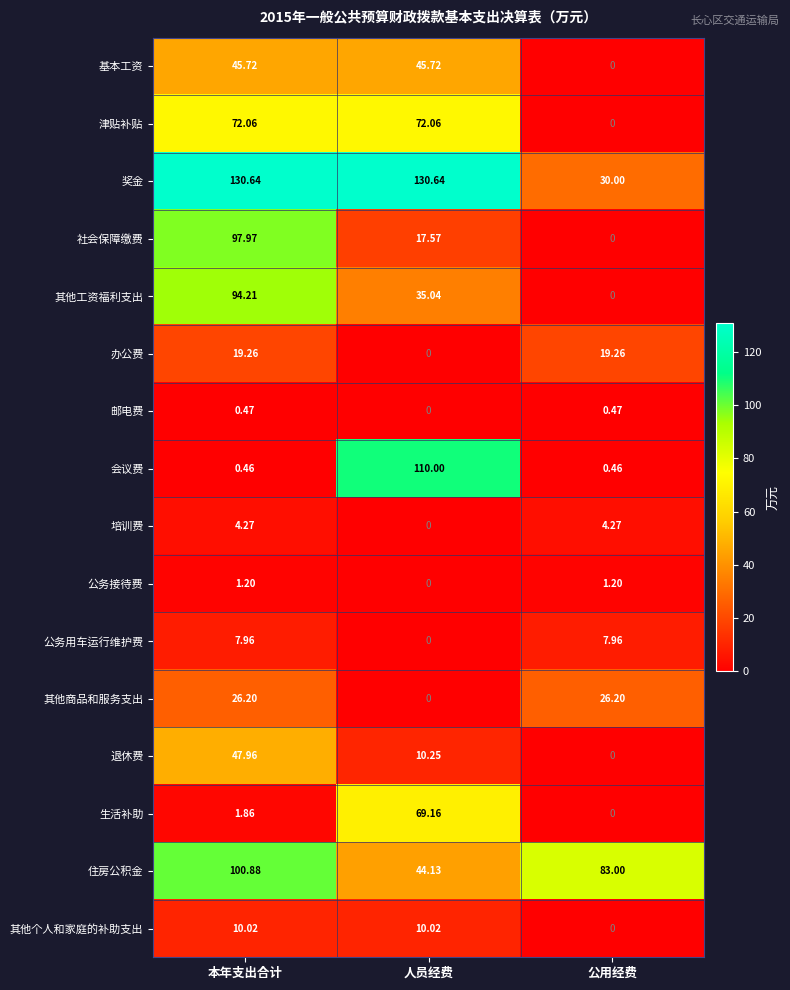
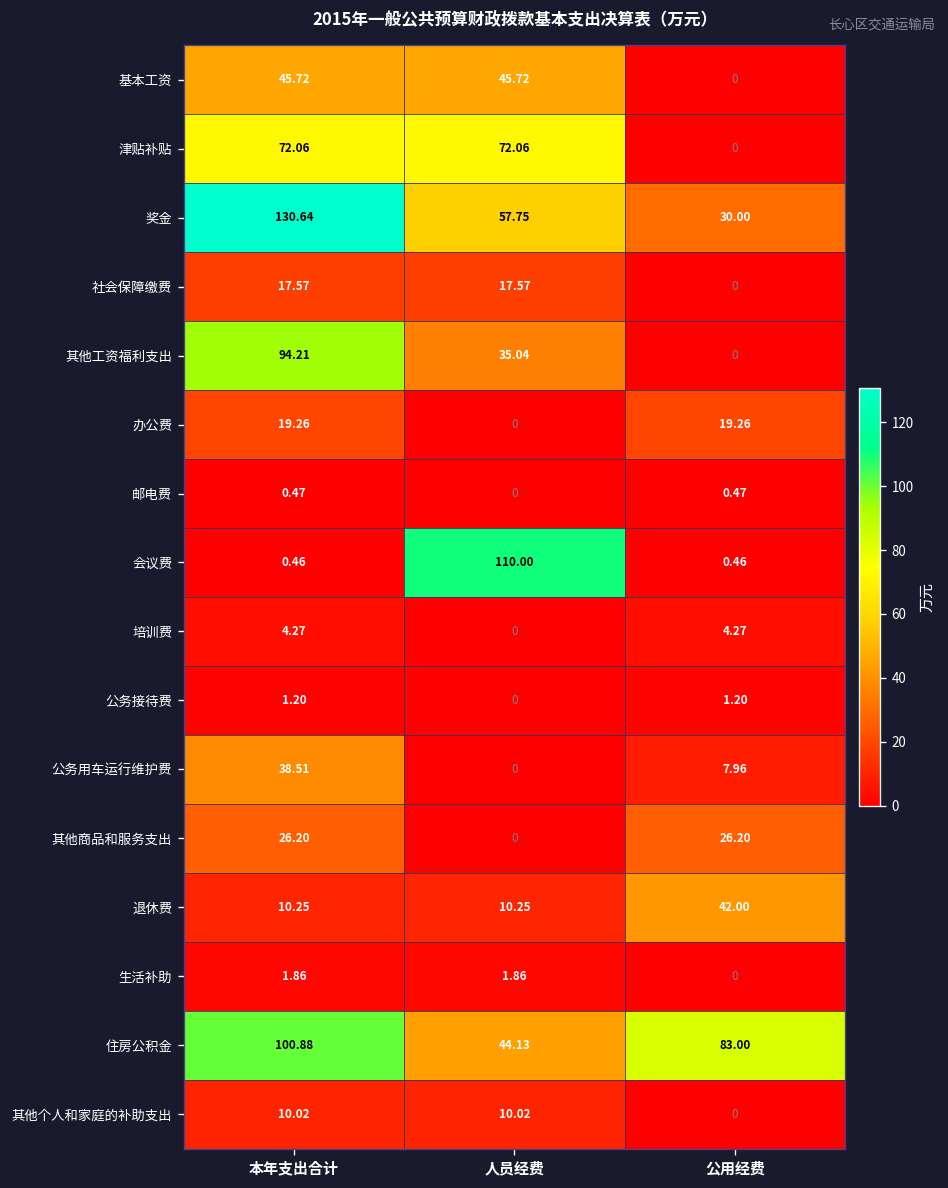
奖金, 人员经费: 130.64 -> 57.75
社会保障缴费, 本年支出合计: 97.97 -> 17.57
公务用车运行维护费, 本年支出合计: 7.96 -> 38.51
退休费, 本年支出合计: 47.96 -> 10.25
退休费, 公用经费: 0 -> 42.00
生活补助, 人员经费: 69.16 -> 1.86
